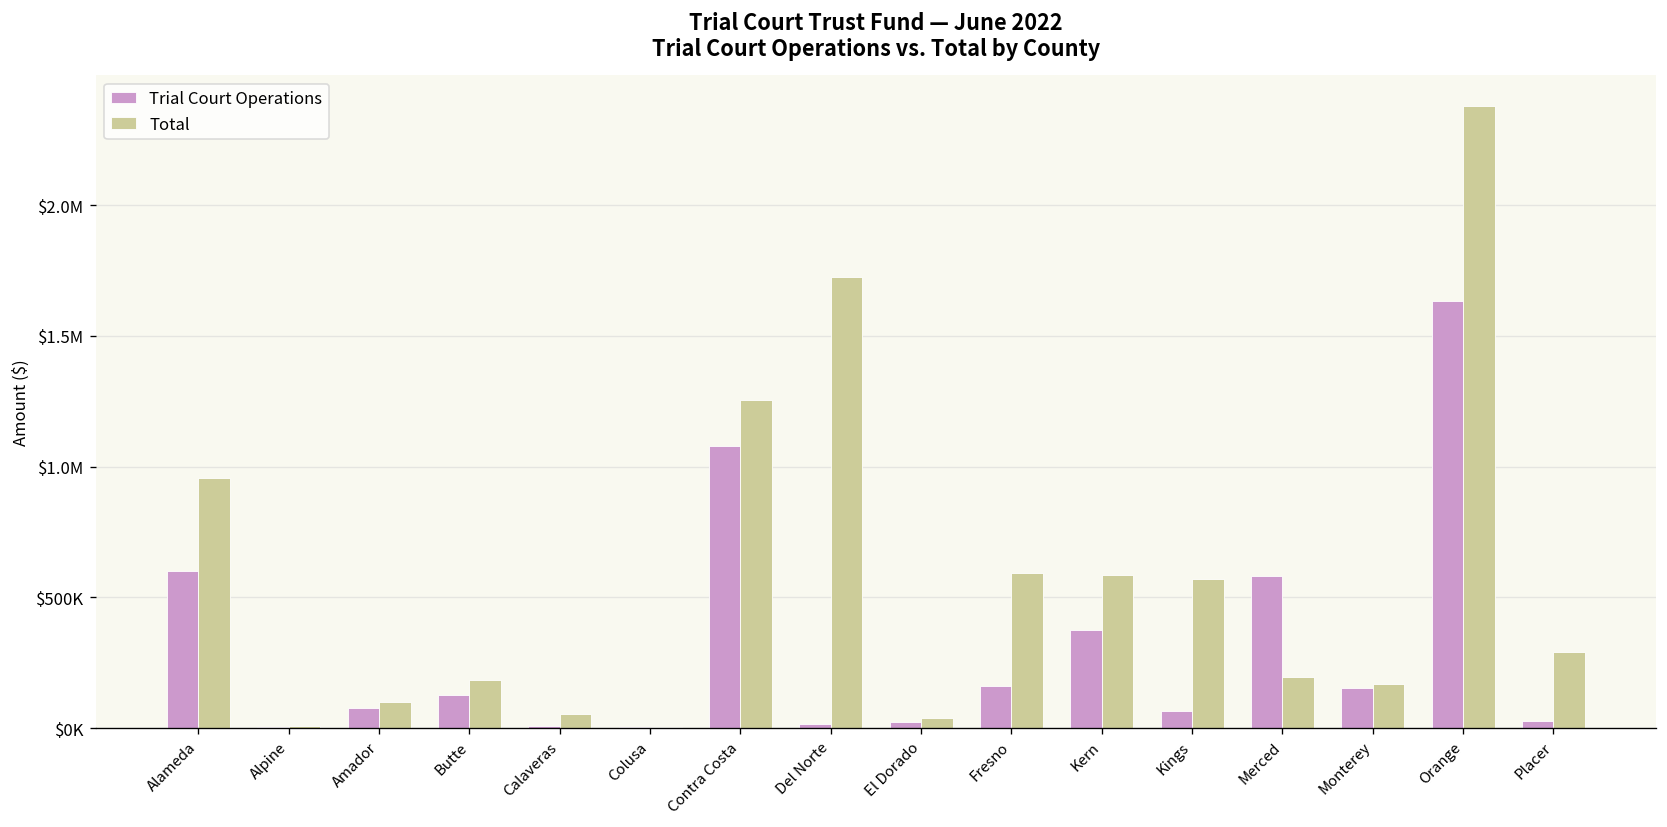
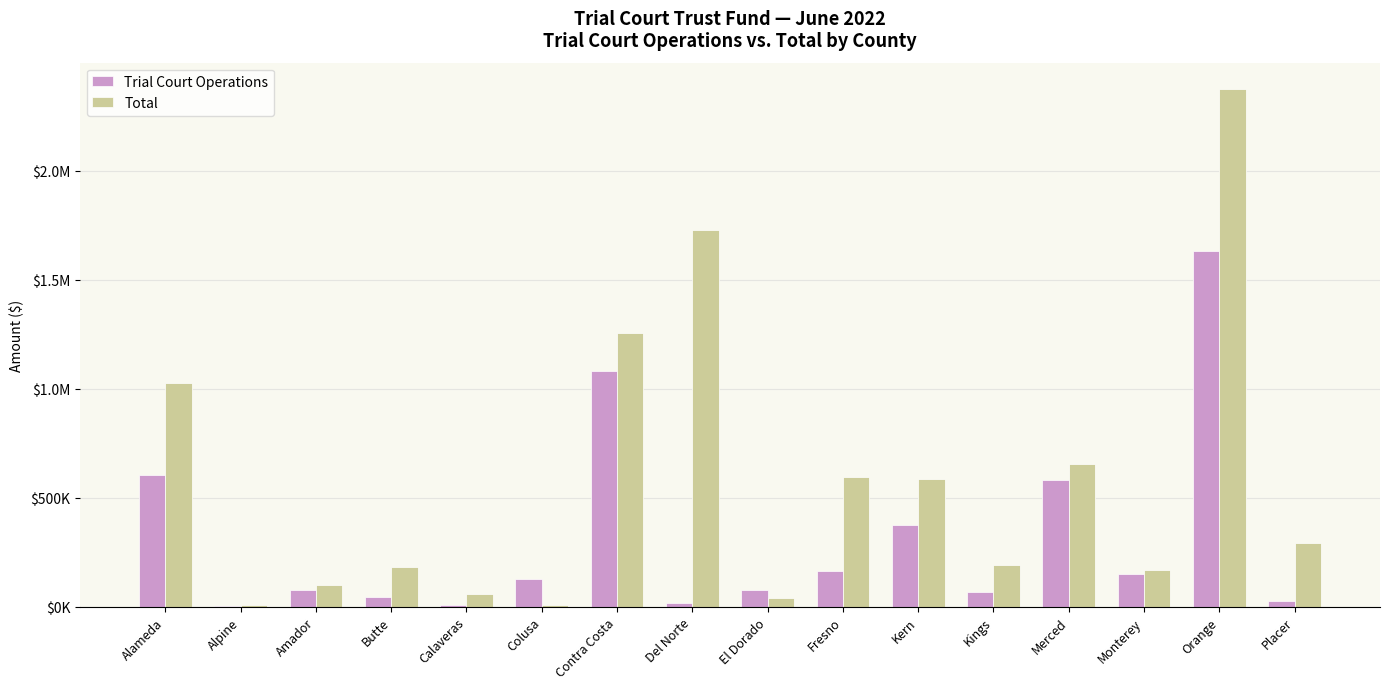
Total, Alameda: $960000 -> $1020000
Trial Court Operations, Butte: $130000 -> $40000
Trial Court Operations, Colusa: $0 -> $130000
Trial Court Operations, El Dorado: $20000 -> $80000
Total, Kings: $570000 -> $190000
Total, Merced: $190000 -> $650000
